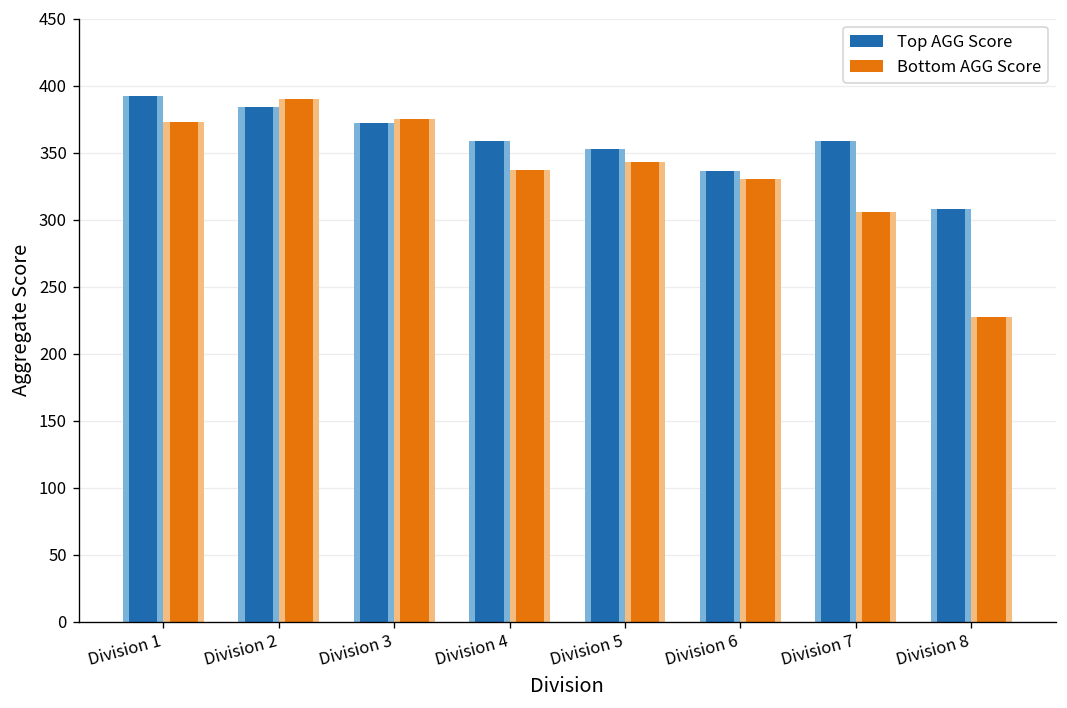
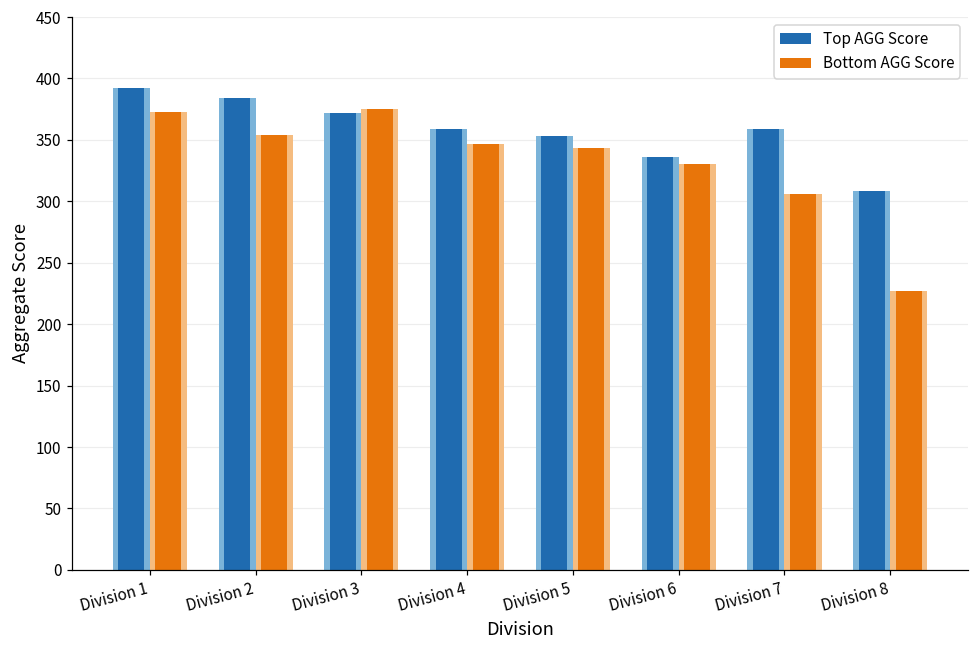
Bottom AGG Score, Division 2: 390 -> 354
Bottom AGG Score, Division 4: 337 -> 347
